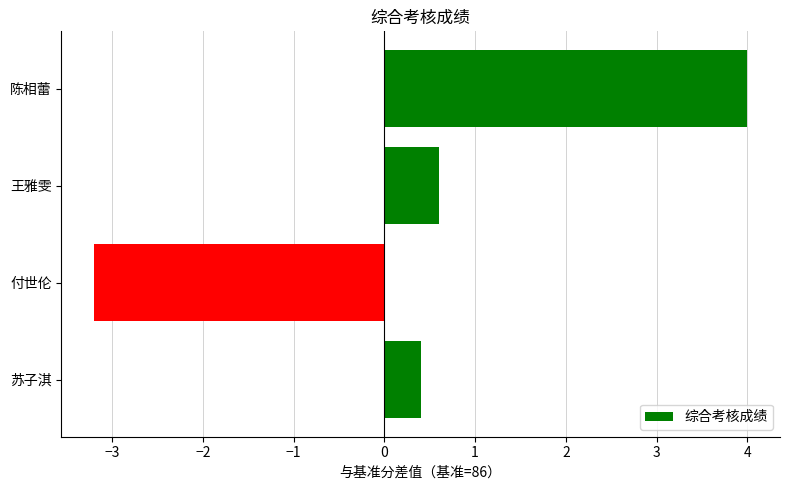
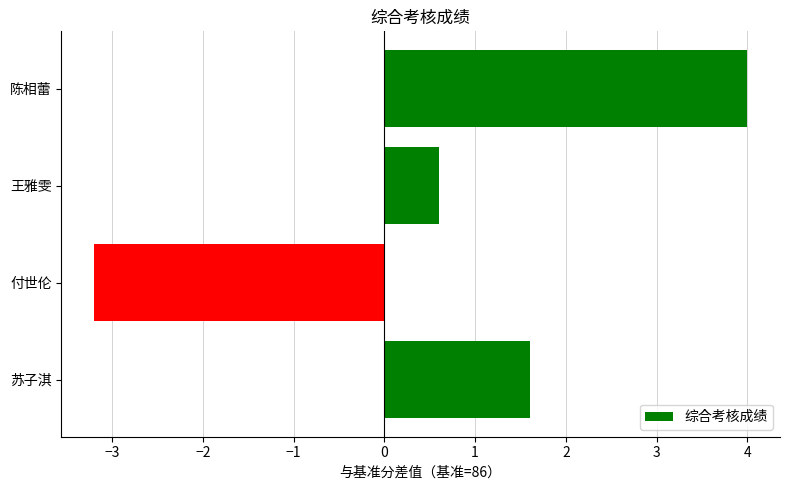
苏子淇: 0.4 -> 1.6
